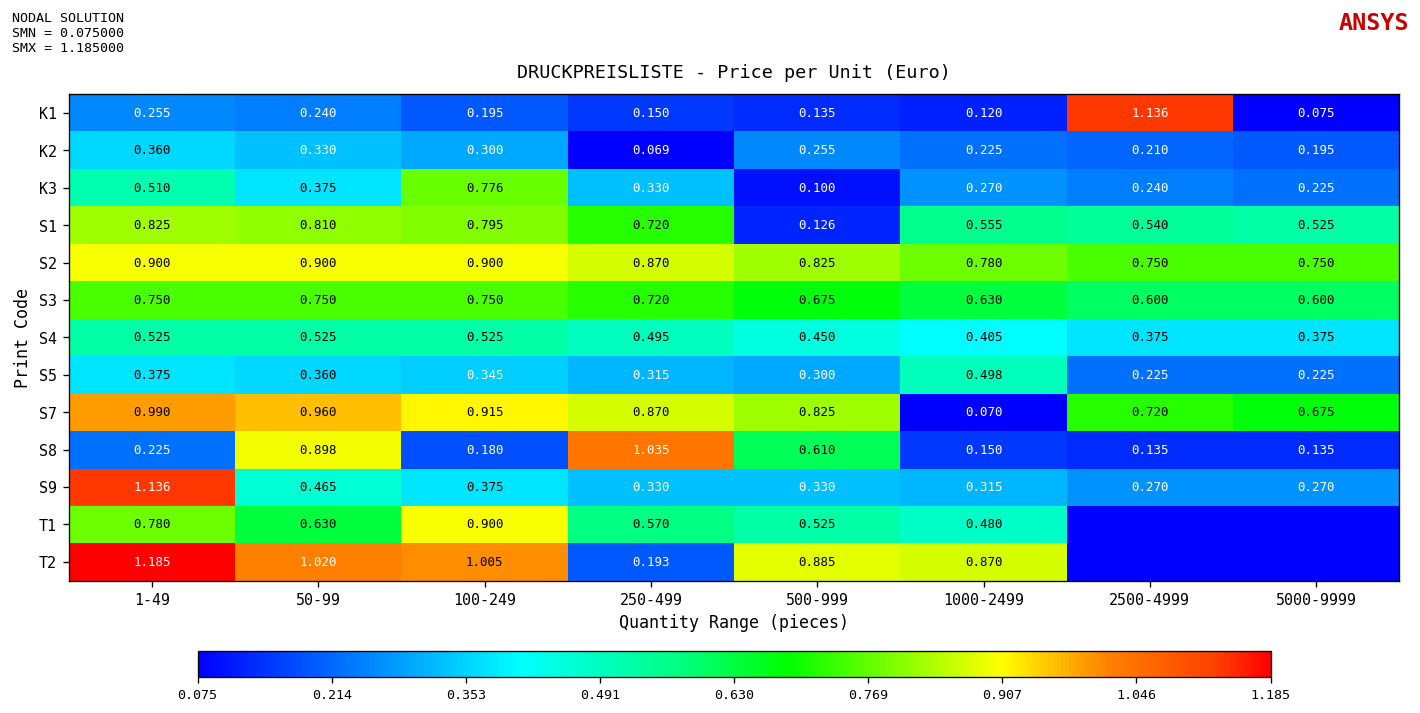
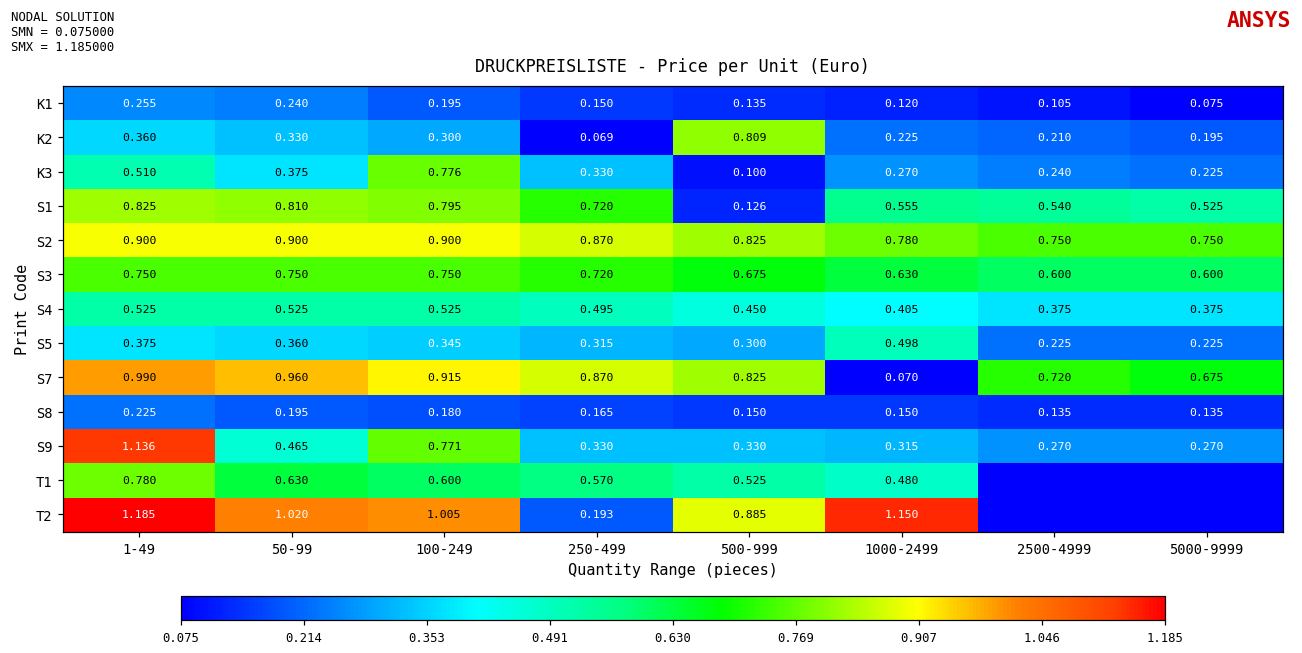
K1, 2500-4999: 1.136 -> 0.105
K2, 500-999: 0.255 -> 0.809
S8, 50-99: 0.898 -> 0.195
S8, 250-499: 1.035 -> 0.165
S8, 500-999: 0.610 -> 0.150
S9, 100-249: 0.375 -> 0.771
T1, 100-249: 0.900 -> 0.600
T2, 1000-2499: 0.870 -> 1.150
